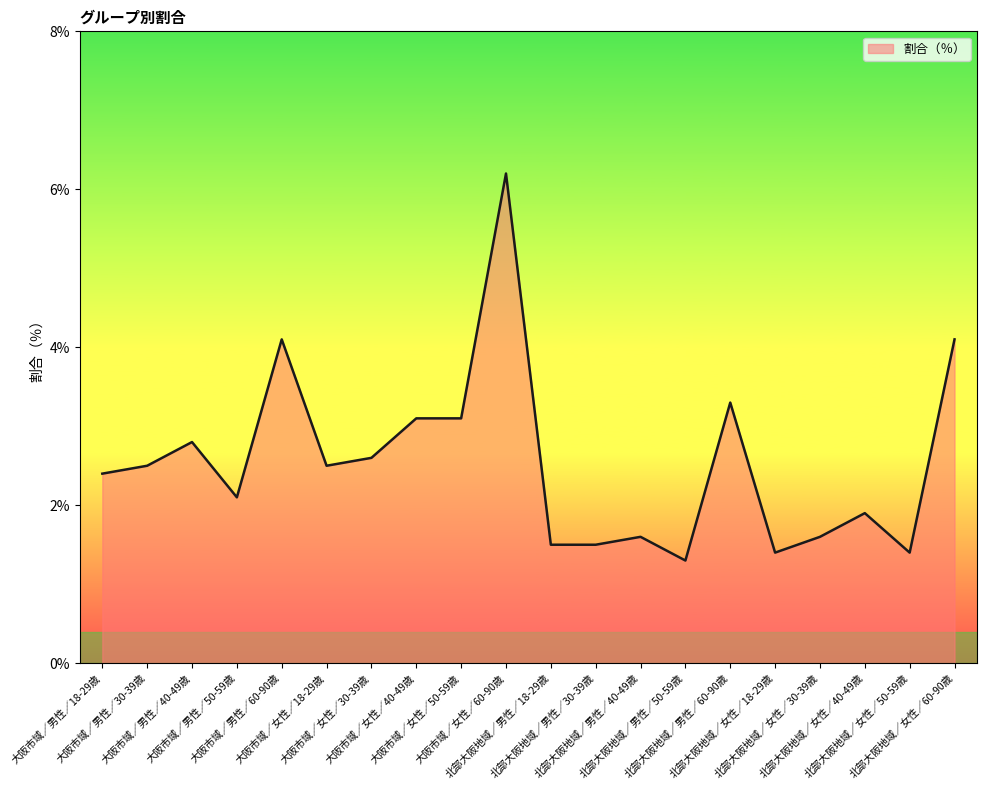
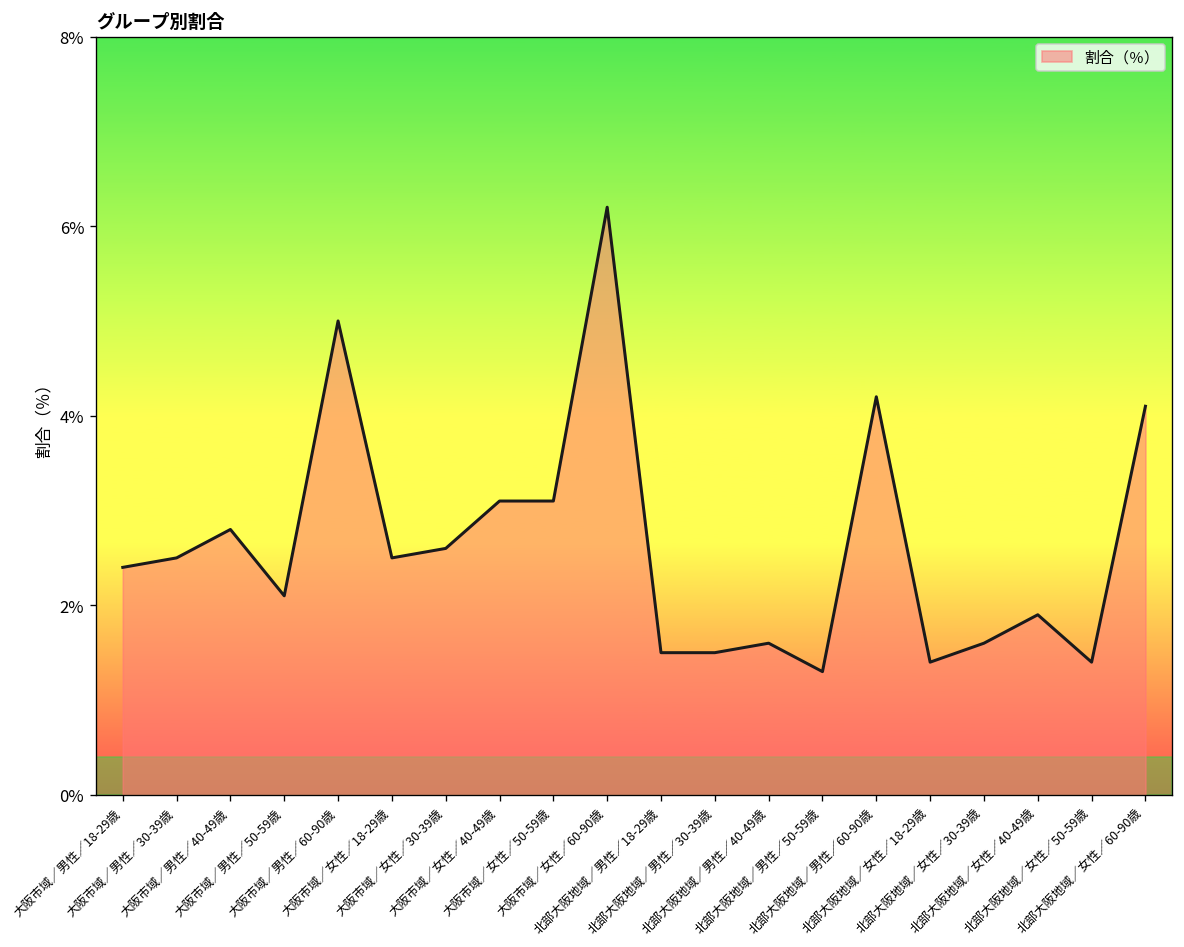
大阪市域／男性／60-90歳: 4.1% -> 5.0%
北部大阪地域／男性／60-90歳: 3.3% -> 4.2%
